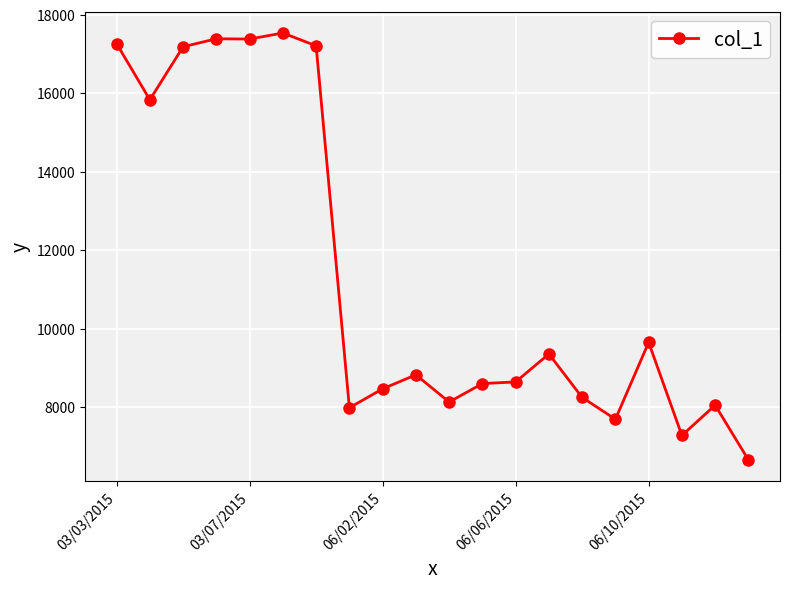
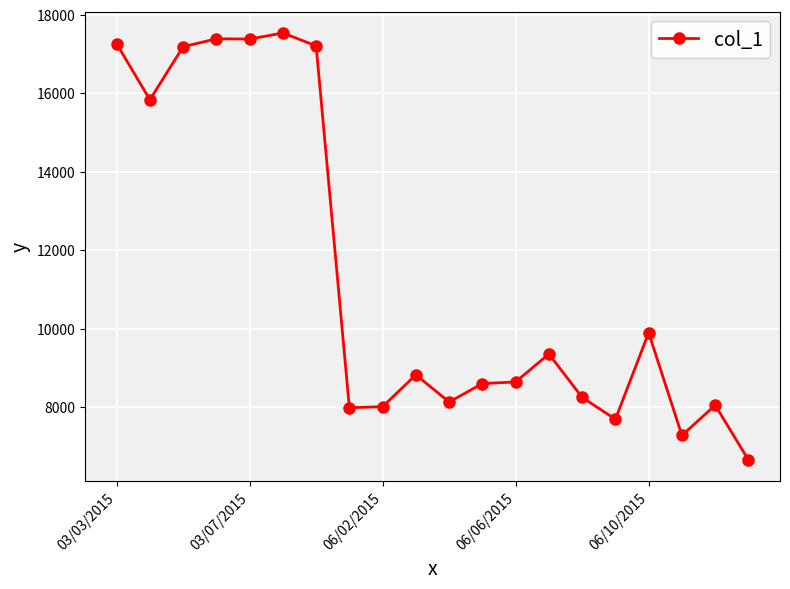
06/02/2015: 8500 -> 8000
06/10/2015: 9600 -> 9900
